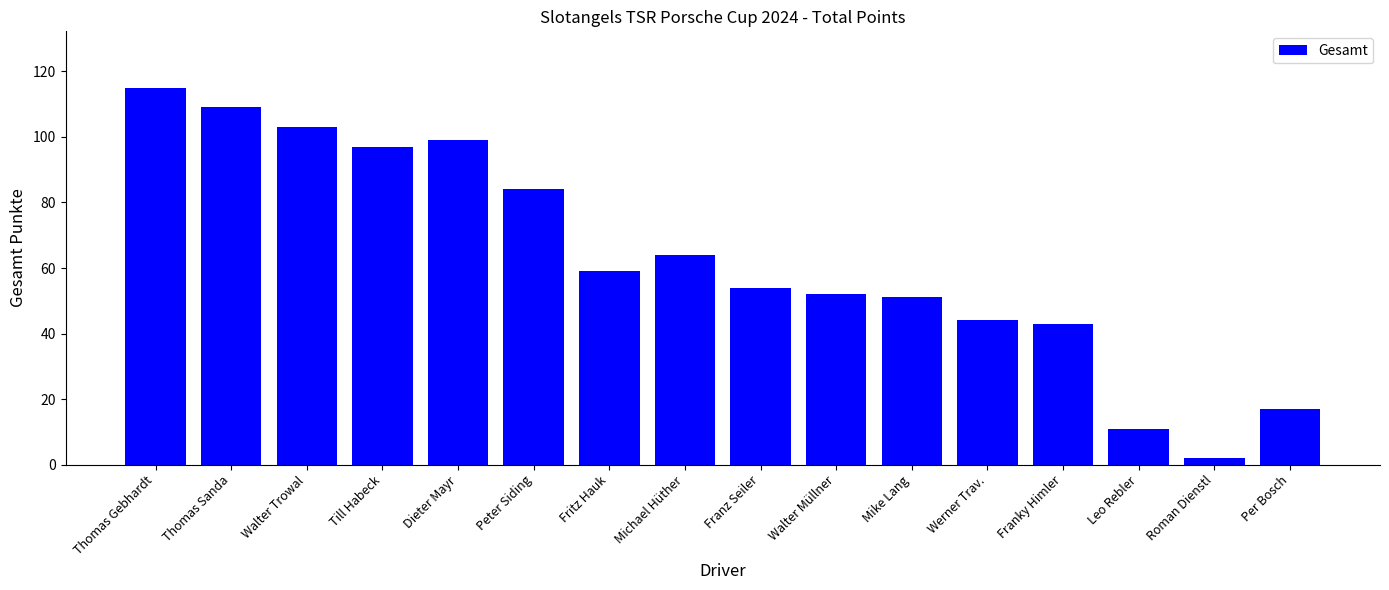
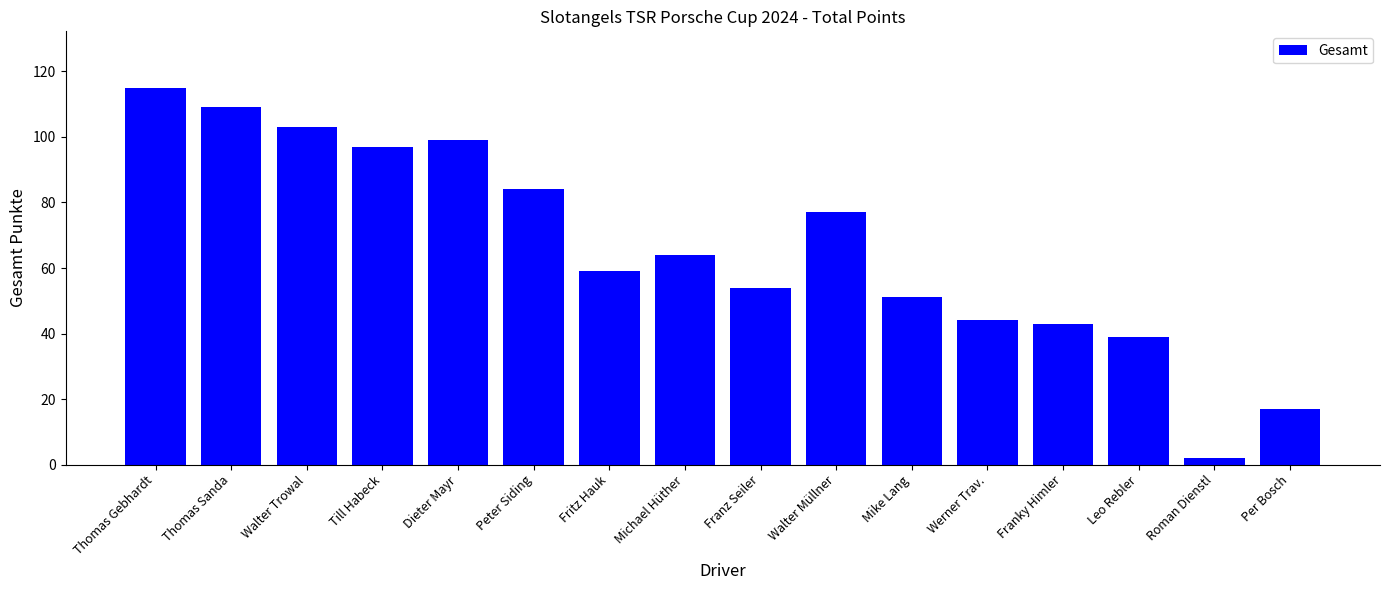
Walter Müllner: 52 -> 77
Leo Rebler: 11 -> 39
